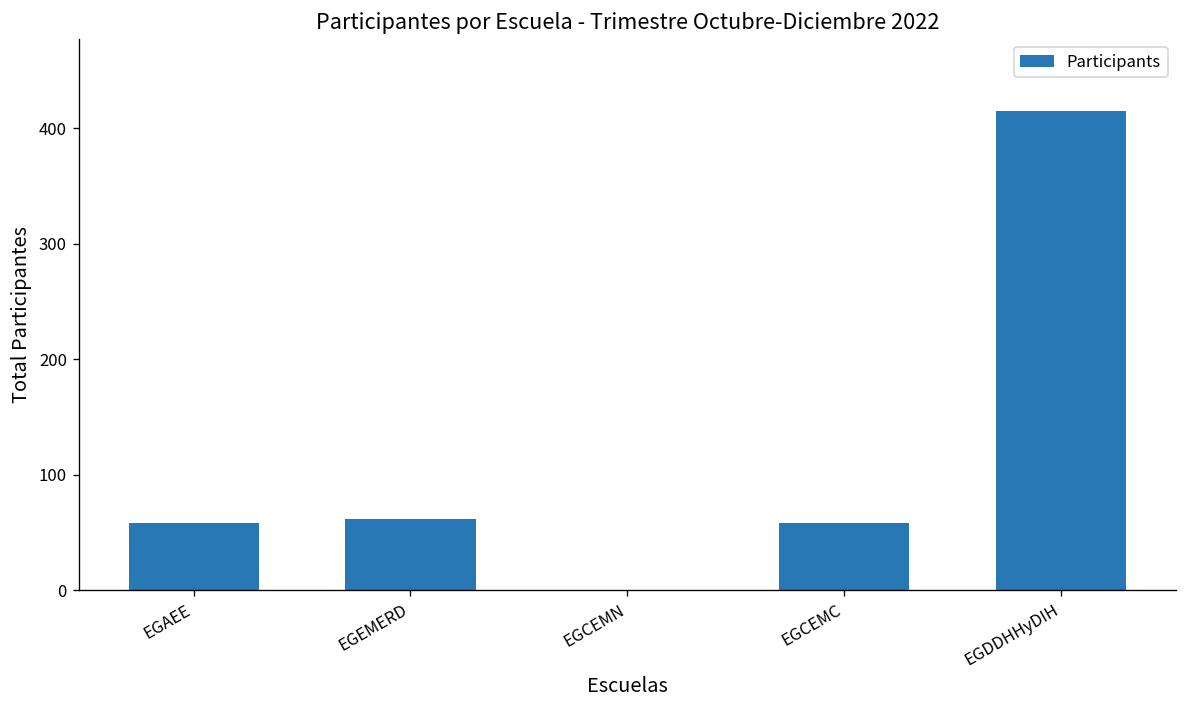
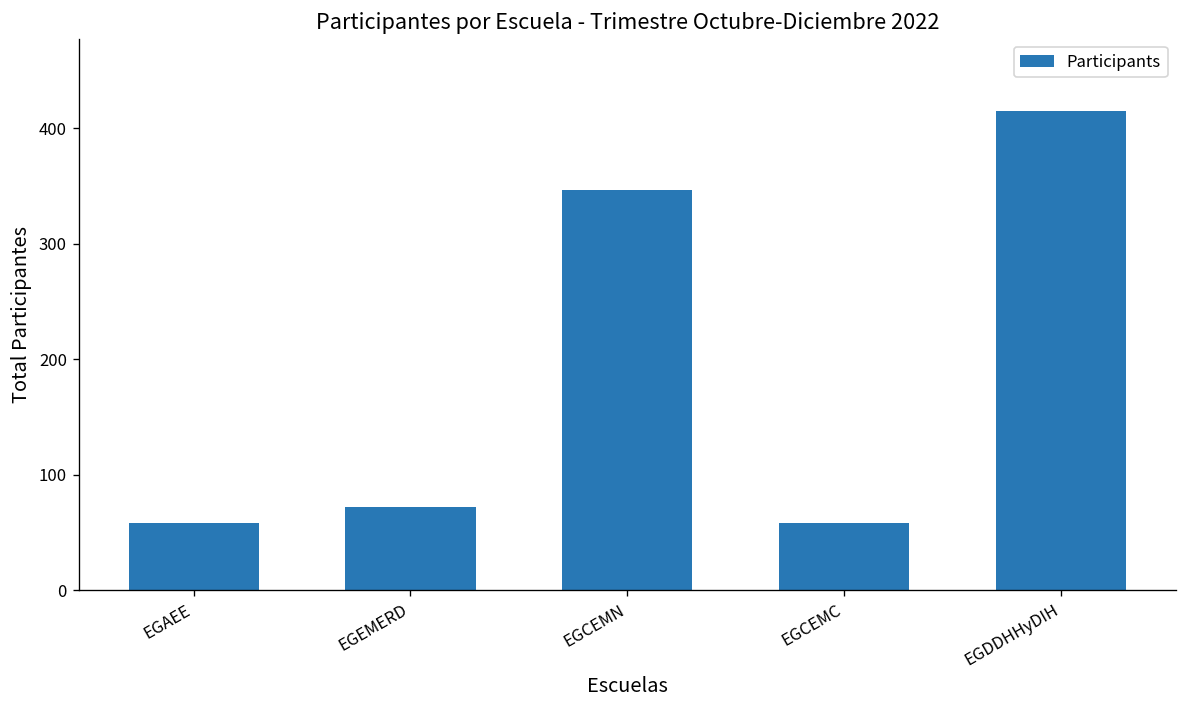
EGEMERD: 60 -> 70
EGCEMN: 0 -> 350
